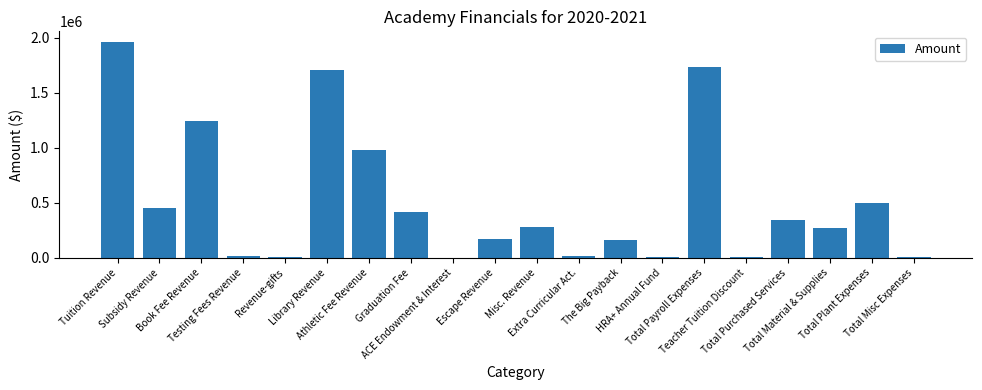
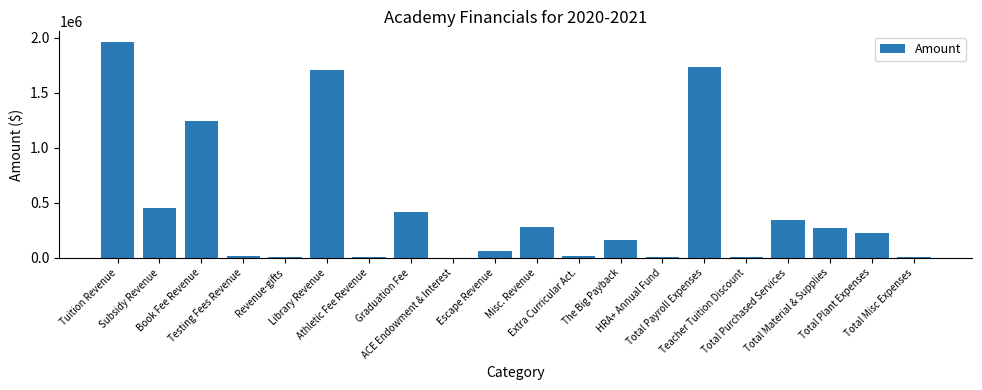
Athletic Fee Revenue: 980000 -> 10000
Escape Revenue: 170000 -> 60000
Total Plant Expenses: 500000 -> 230000
